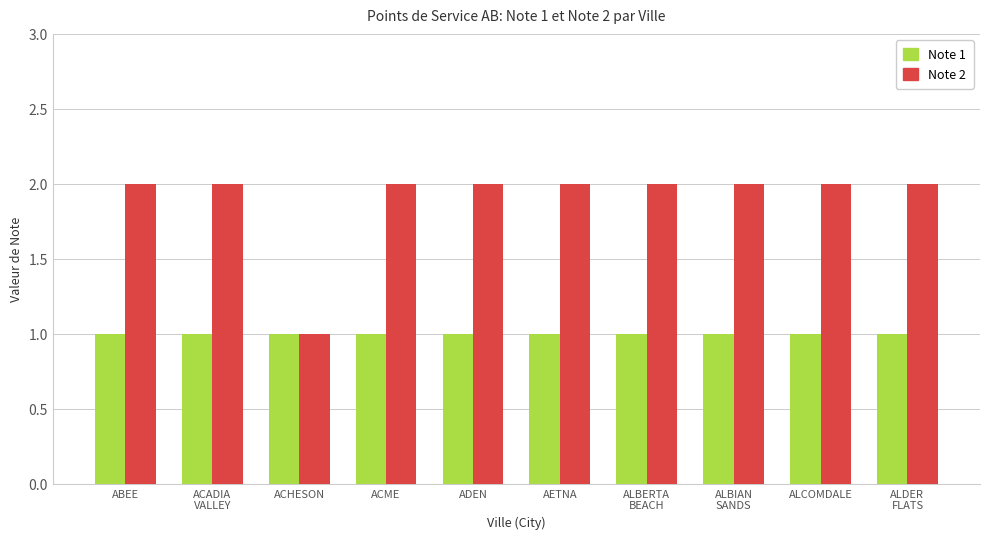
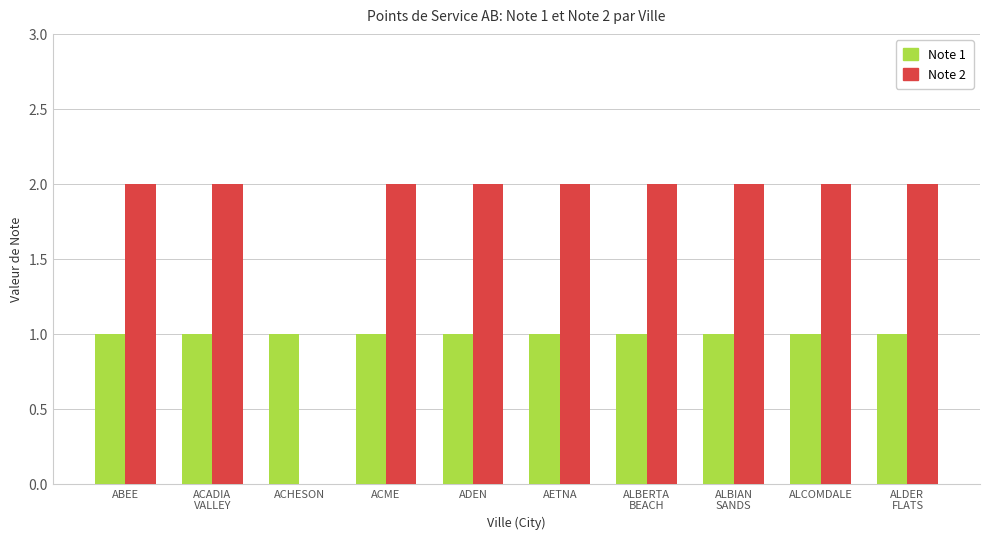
Note 2, ACHESON: 1 -> 0
